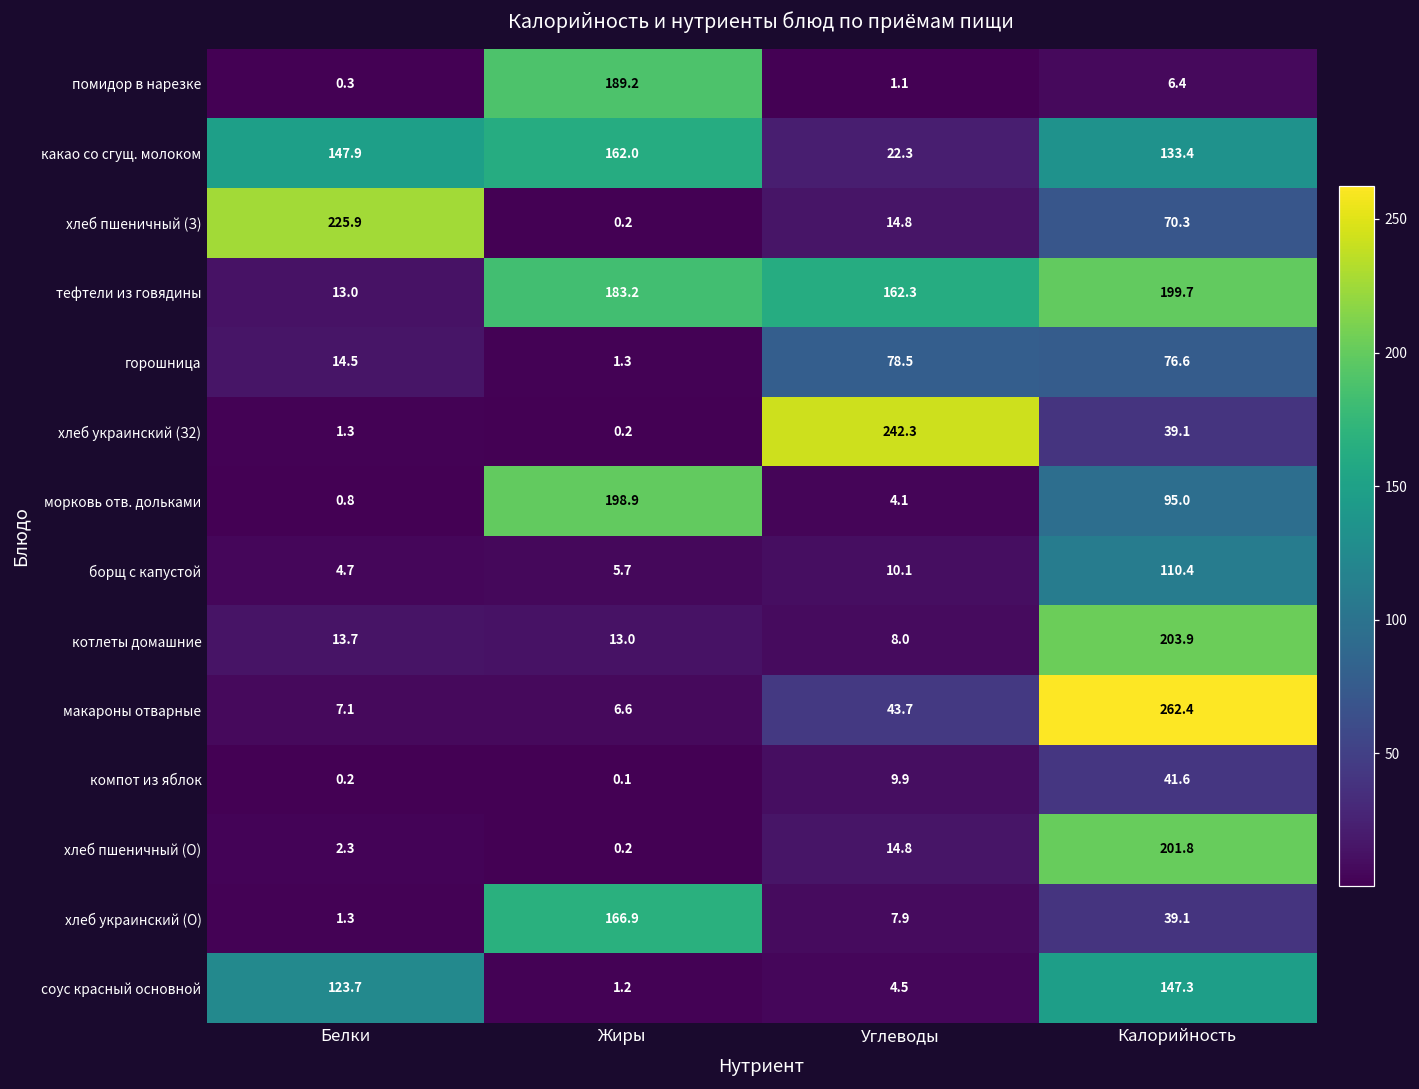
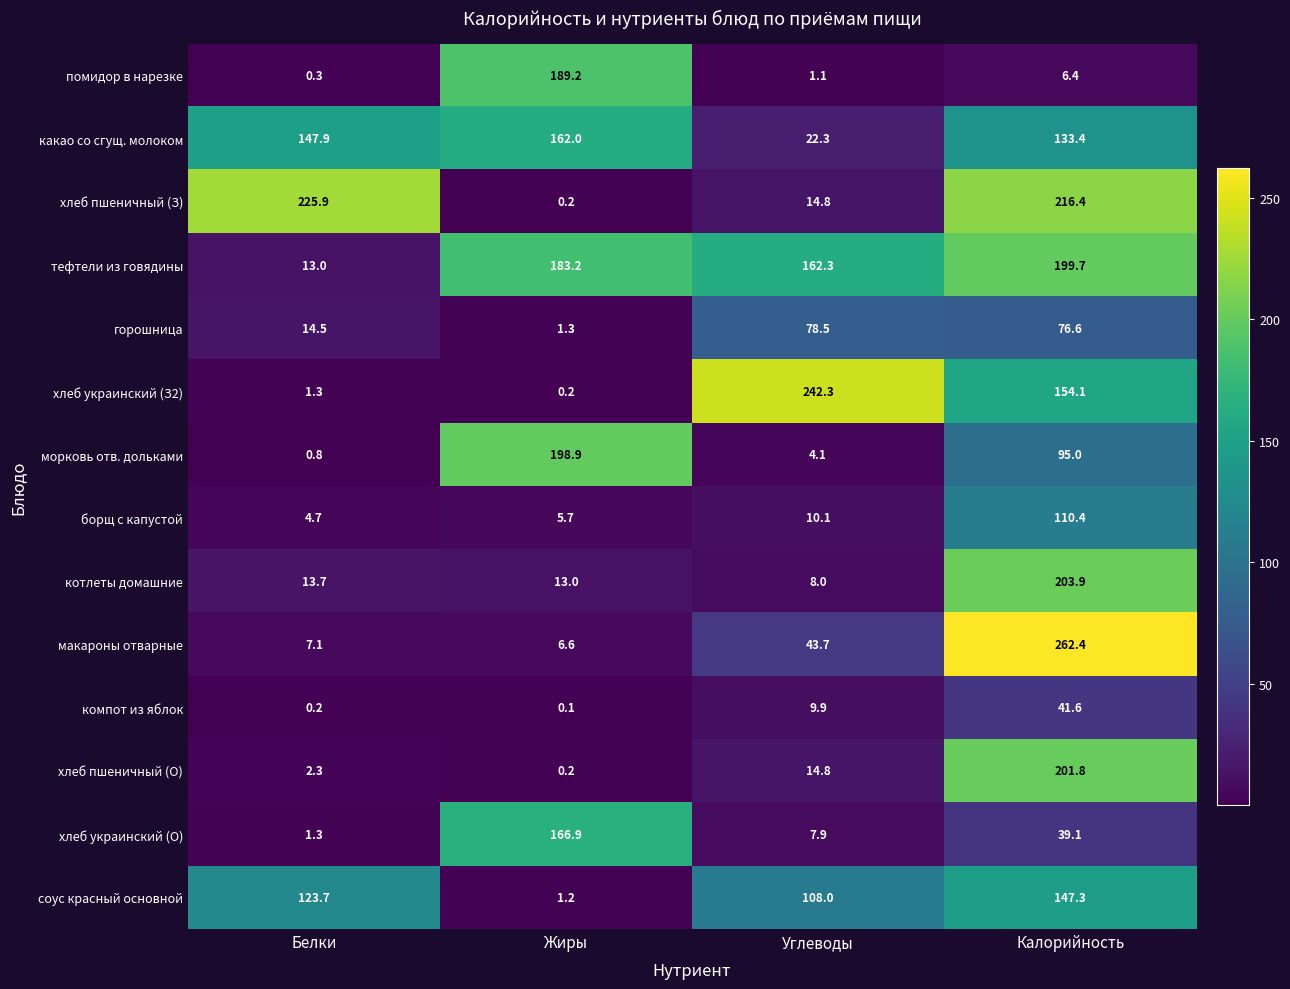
хлеб пшеничный (З), Калорийность: 70.3 -> 216.4
хлеб украинский (З2), Калорийность: 39.1 -> 154.1
соус красный основной, Углеводы: 4.5 -> 108.0
